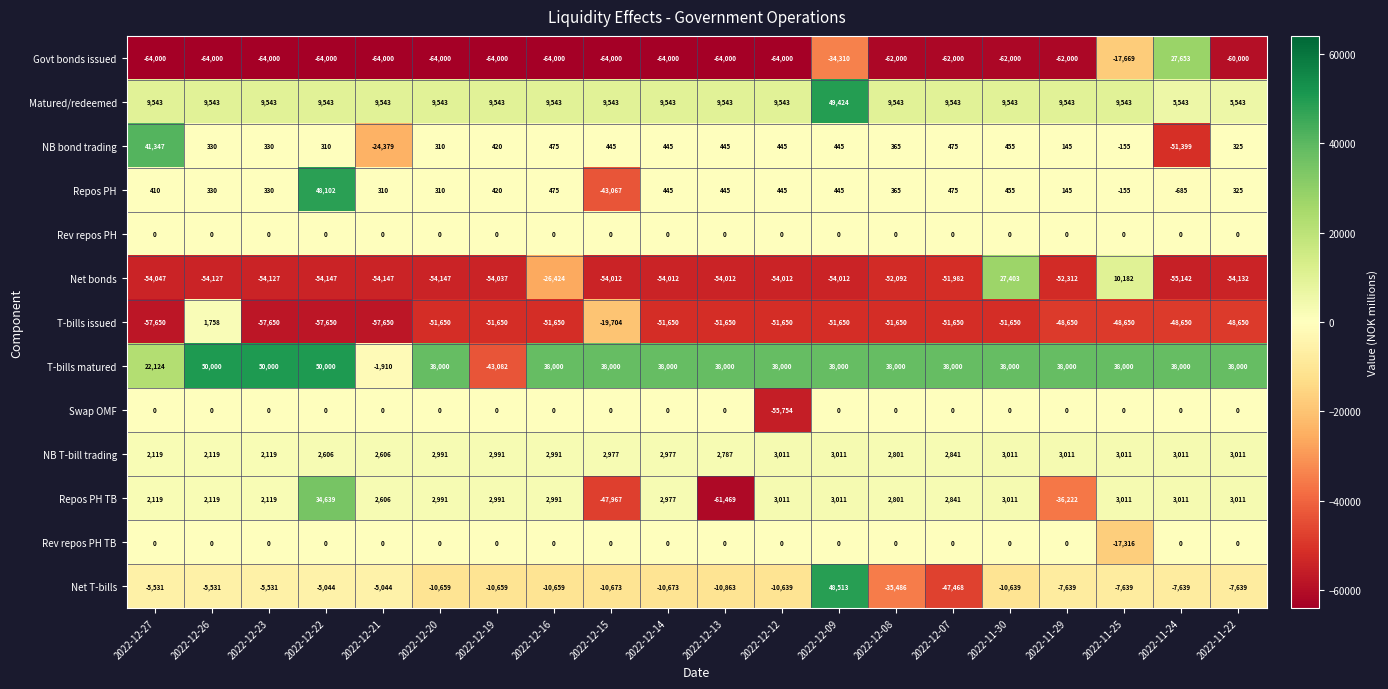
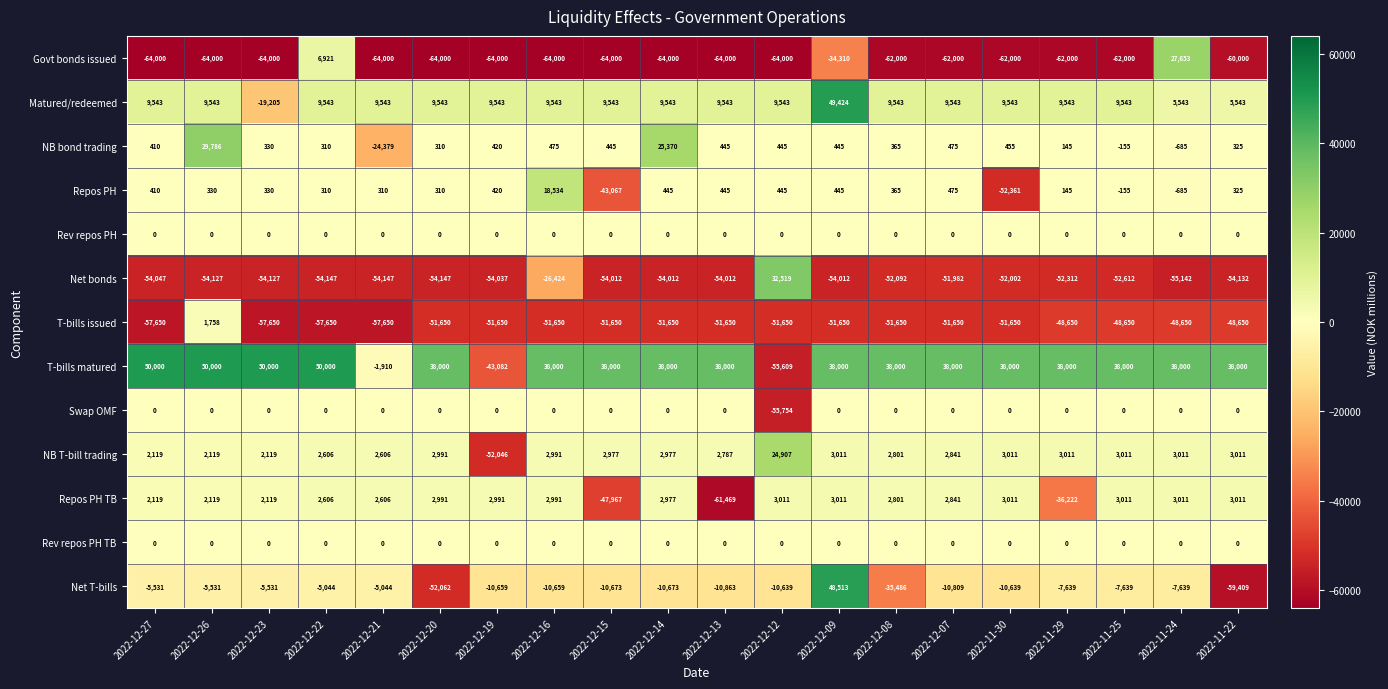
Govt bonds issued, 2022-12-22: -64,000 -> 6,921
Govt bonds issued, 2022-11-25: -17,669 -> -62,000
Matured/redeemed, 2022-12-23: 9,543 -> -19,205
NB bond trading, 2022-12-27: 41,347 -> 410
NB bond trading, 2022-12-26: 330 -> 29,786
NB bond trading, 2022-12-14: 445 -> 25,370
NB bond trading, 2022-11-24: -51,399 -> -685
Repos PH, 2022-12-22: 48,102 -> 310
Repos PH, 2022-12-16: 475 -> 18,534
Repos PH, 2022-11-30: 455 -> -52,361
Net bonds, 2022-12-12: -54,012 -> 32,519
Net bonds, 2022-11-30: 27,403 -> -52,002
Net bonds, 2022-11-25: 10,182 -> -52,612
T-bills issued, 2022-12-15: -19,704 -> -51,650
T-bills matured, 2022-12-27: 22,124 -> 50,000
T-bills matured, 2022-12-12: 38,000 -> -55,609
NB T-bill trading, 2022-12-19: 2,991 -> -52,046
NB T-bill trading, 2022-12-12: 3,011 -> 24,907
Repos PH TB, 2022-12-22: 34,639 -> 2,606
Rev repos PH TB, 2022-11-25: -17,316 -> 0
Net T-bills, 2022-12-20: -10,659 -> -52,062
Net T-bills, 2022-12-07: -47,468 -> -10,809
Net T-bills, 2022-11-22: -7,639 -> -59,409
